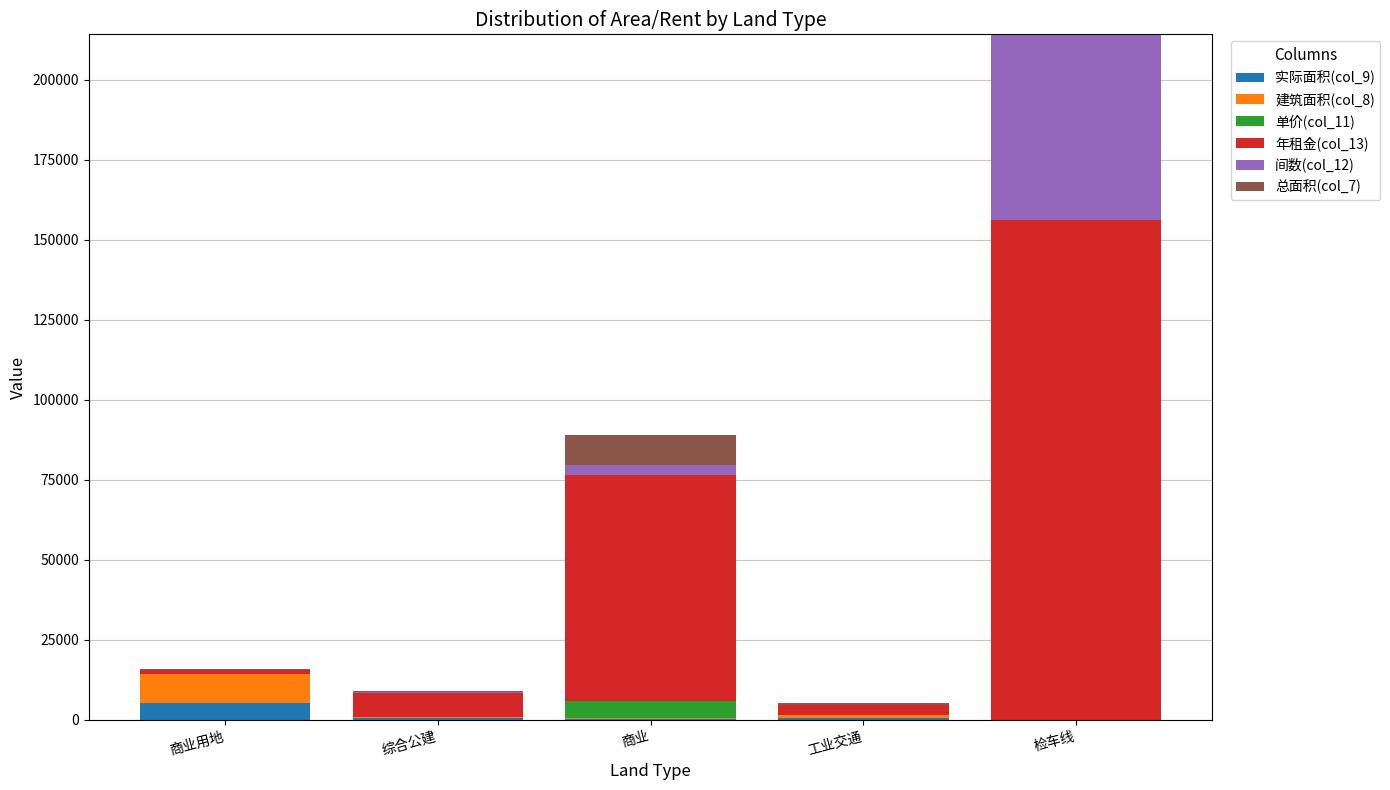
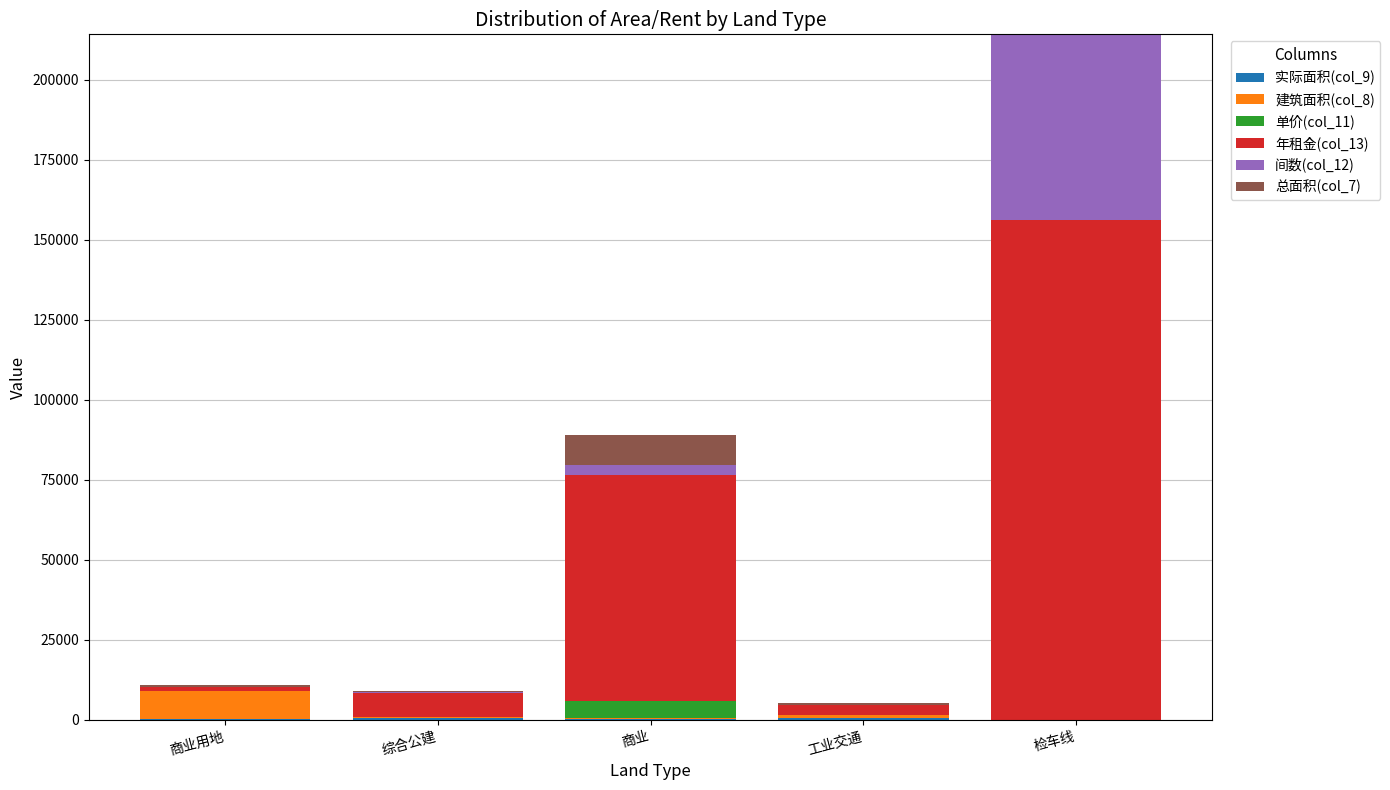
实际面积(col_9), 商业用地: 5000 -> 0
